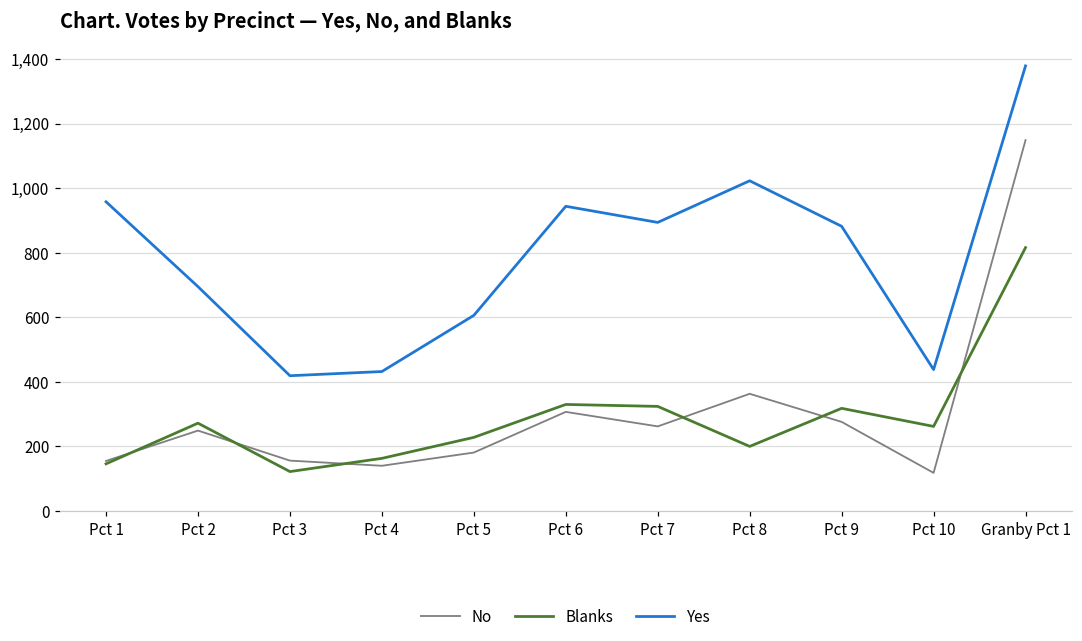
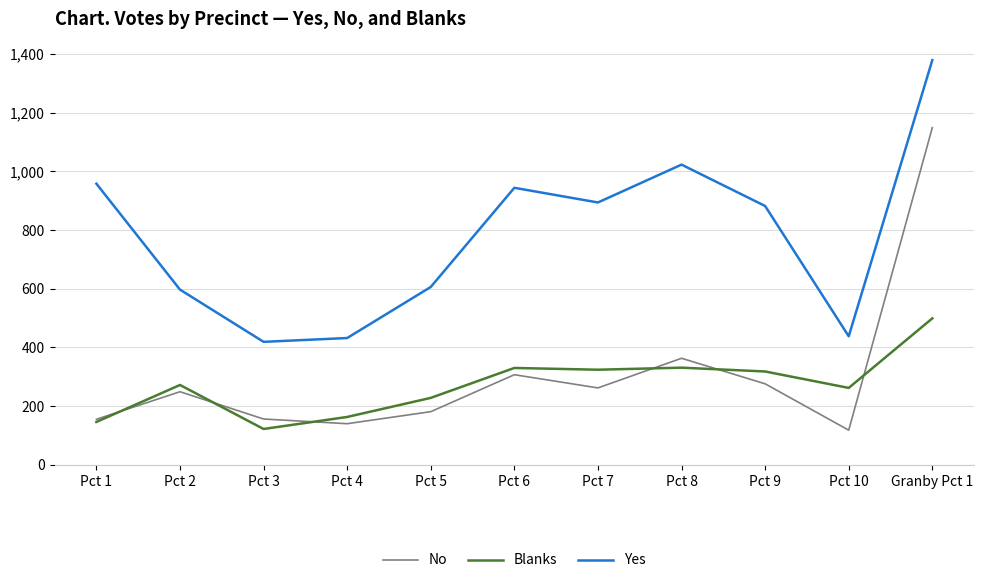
Yes, Pct 2: 700 -> 600
Blanks, Pct 8: 200 -> 330
Blanks, Granby Pct 1: 820 -> 500
